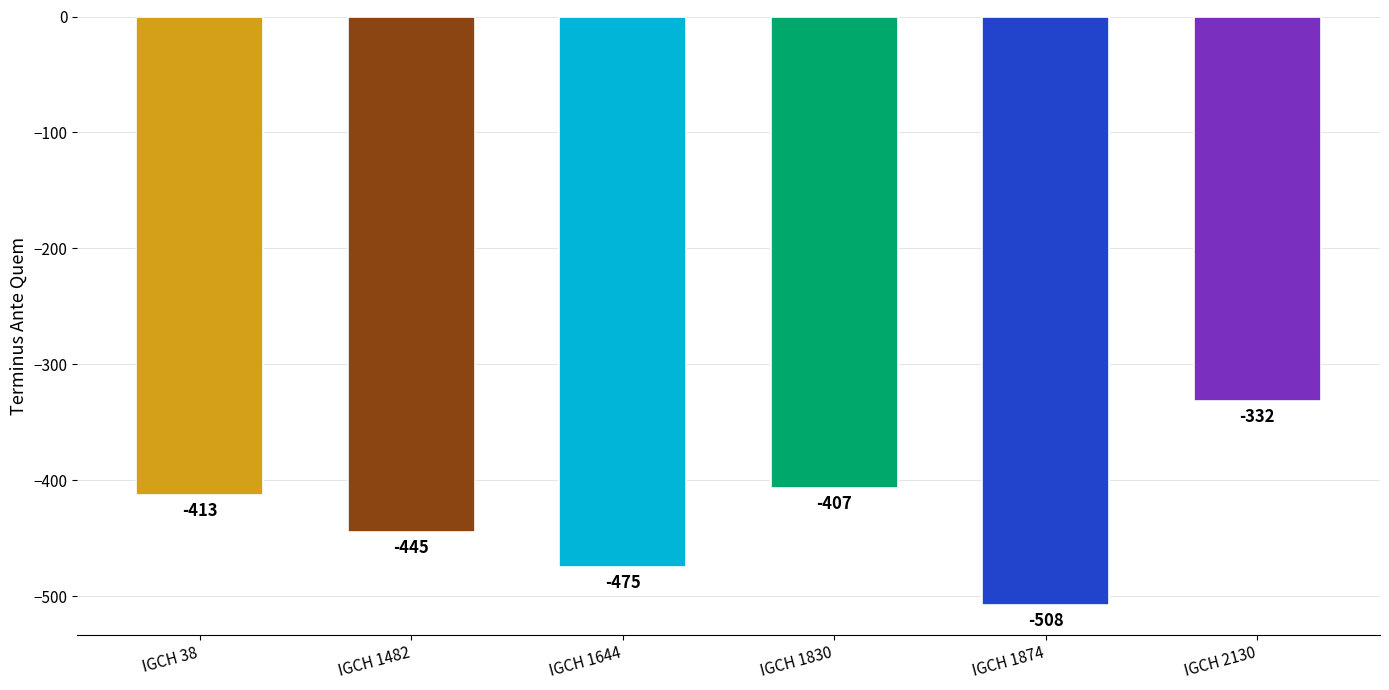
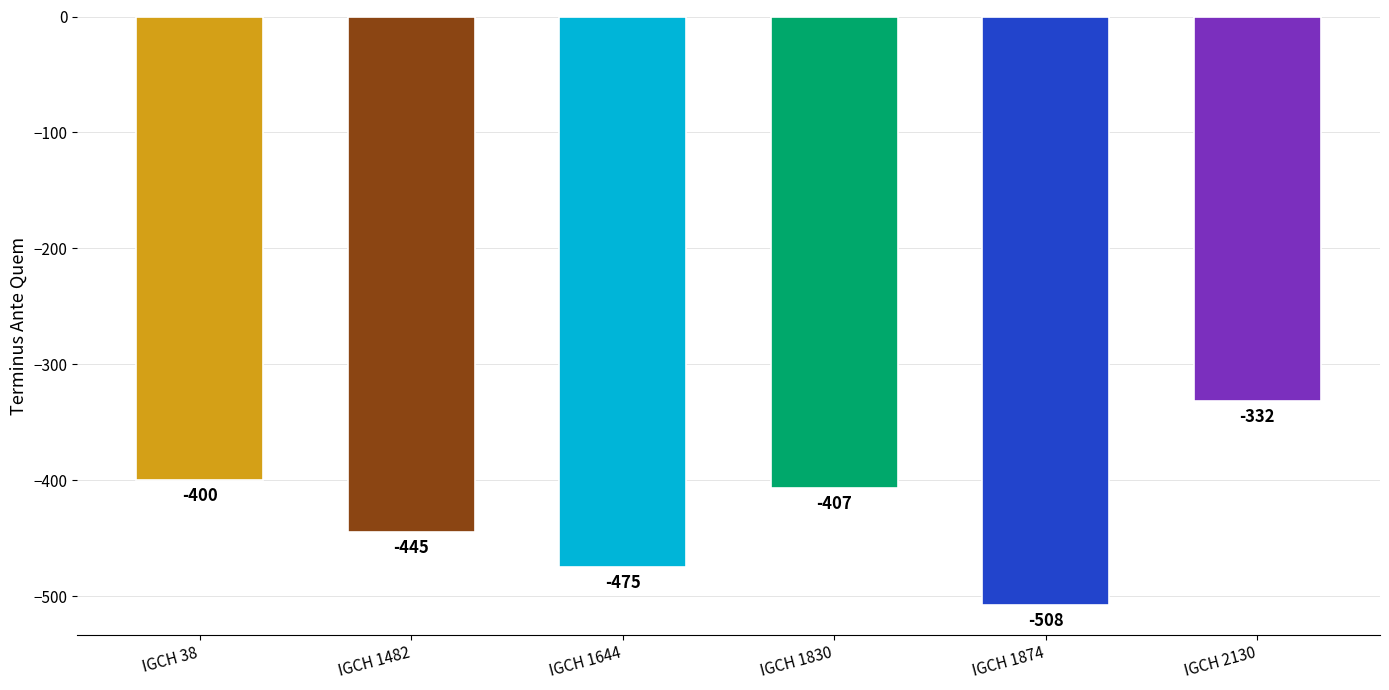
IGCH 38: -413 -> -400
